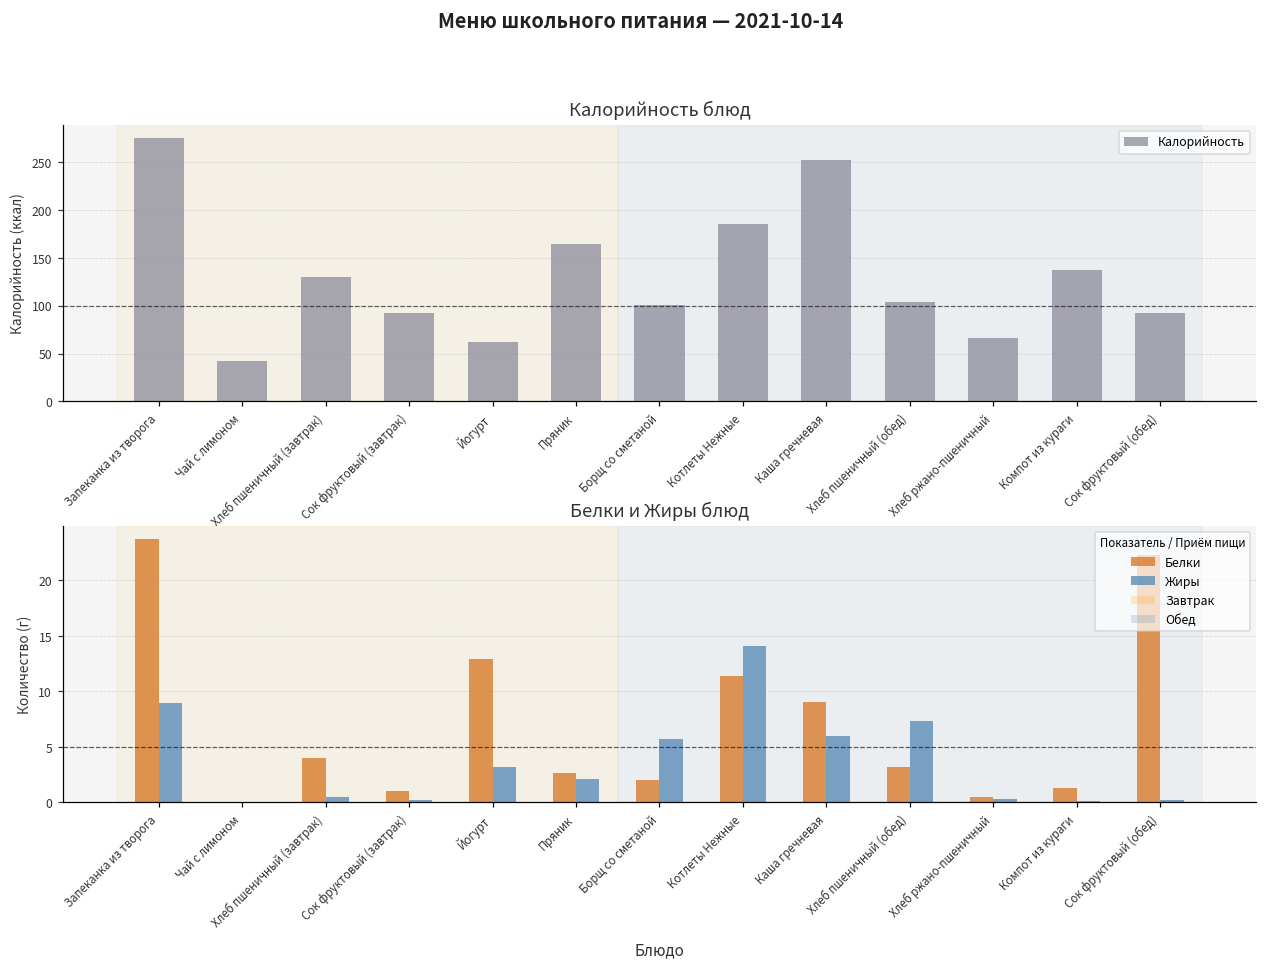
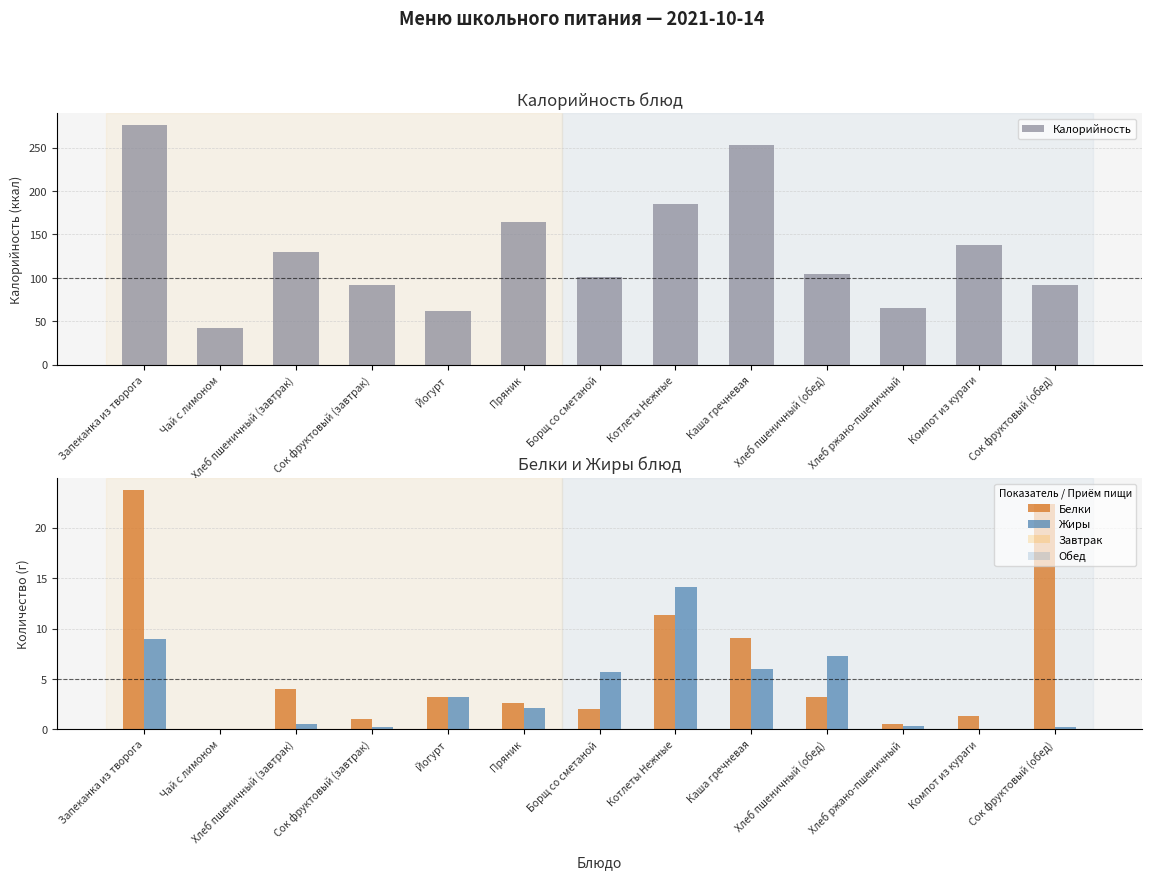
Белки и Жиры блюд, Белки, Йогурт: 12.9 -> 3.2
